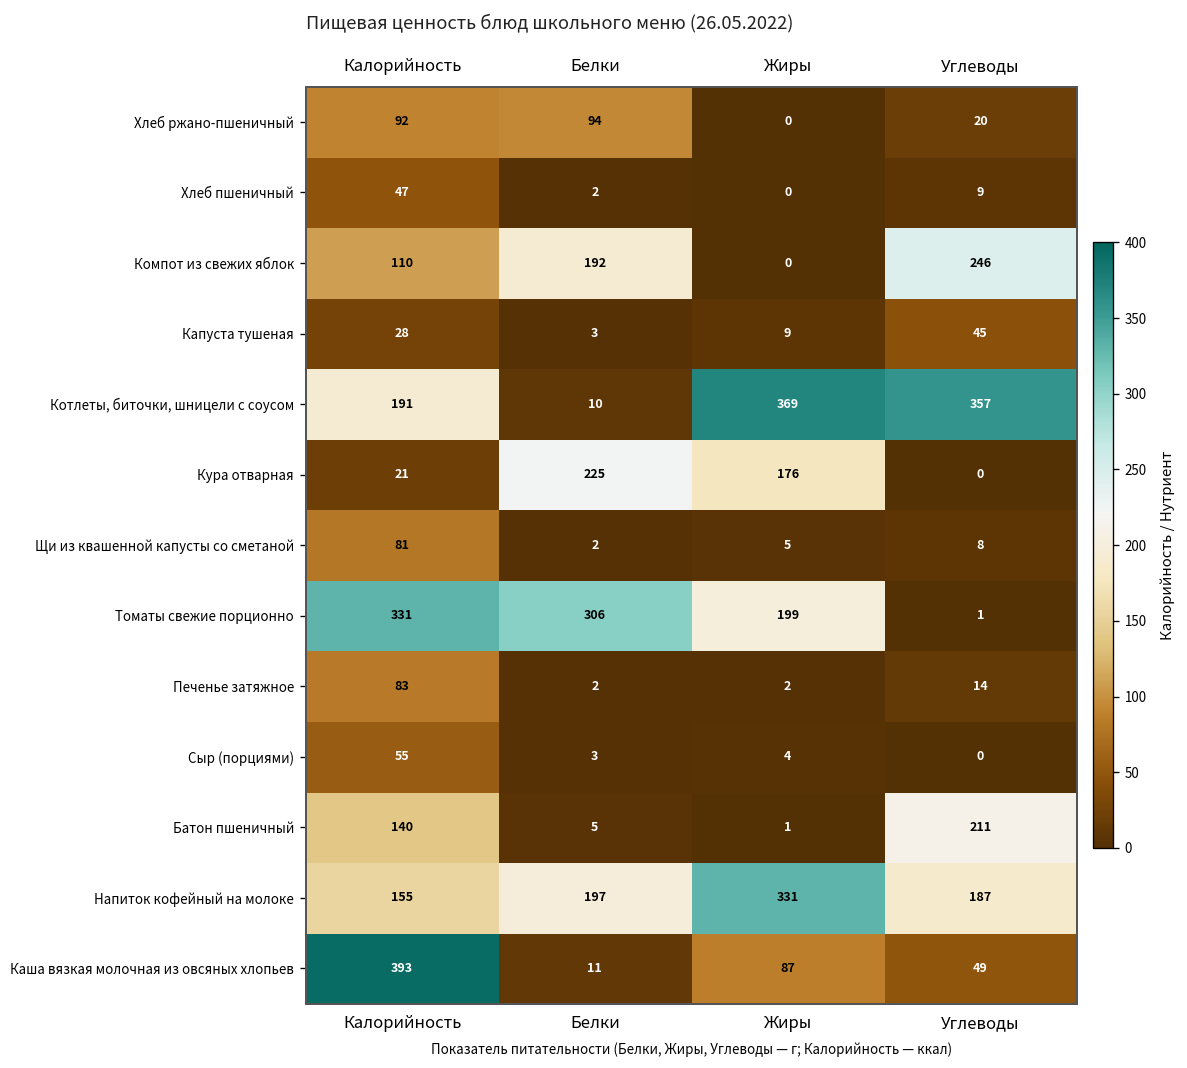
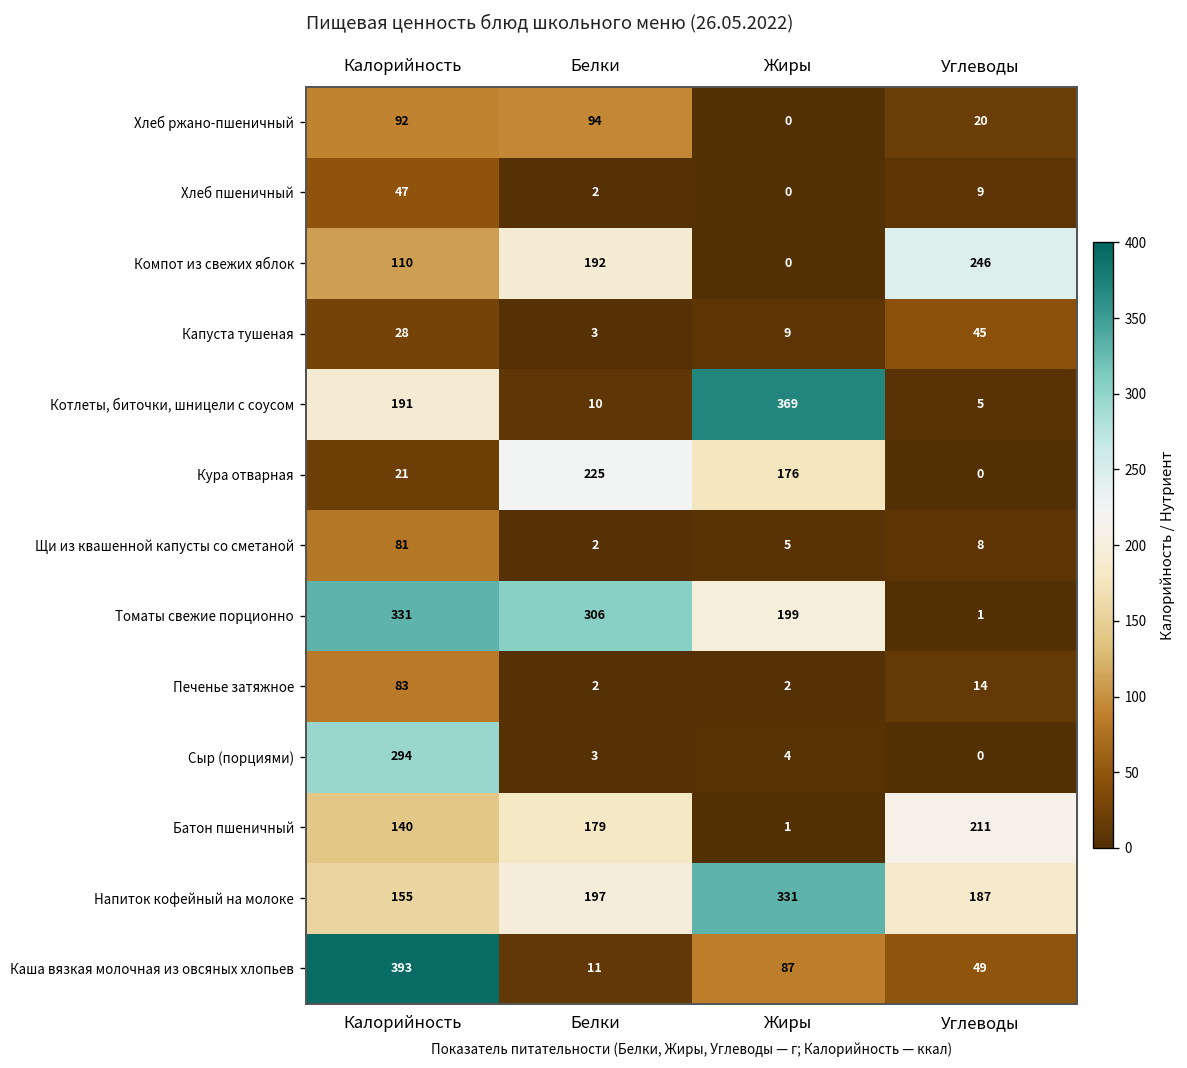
Котлеты, биточки, шницели с соусом, Углеводы: 357 -> 5
Сыр (порциями), Калорийность: 55 -> 294
Батон пшеничный, Белки: 5 -> 179
